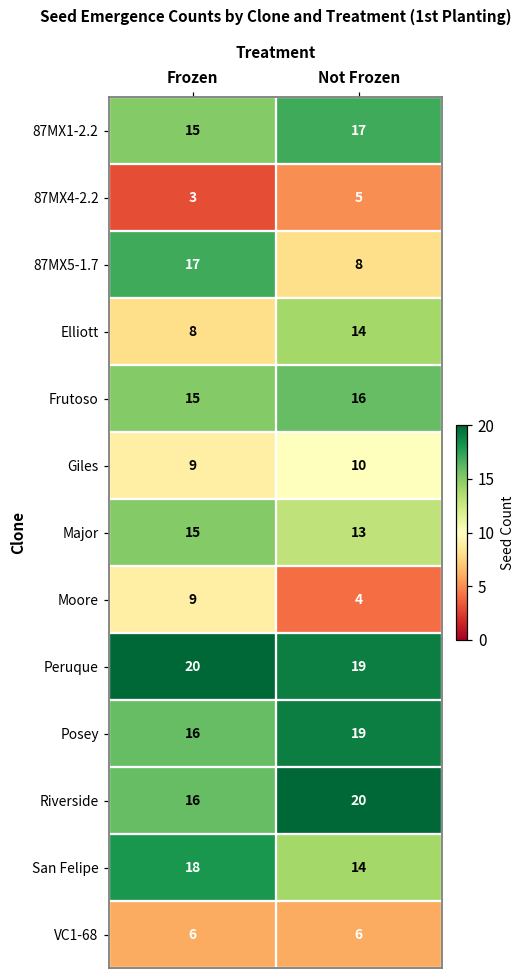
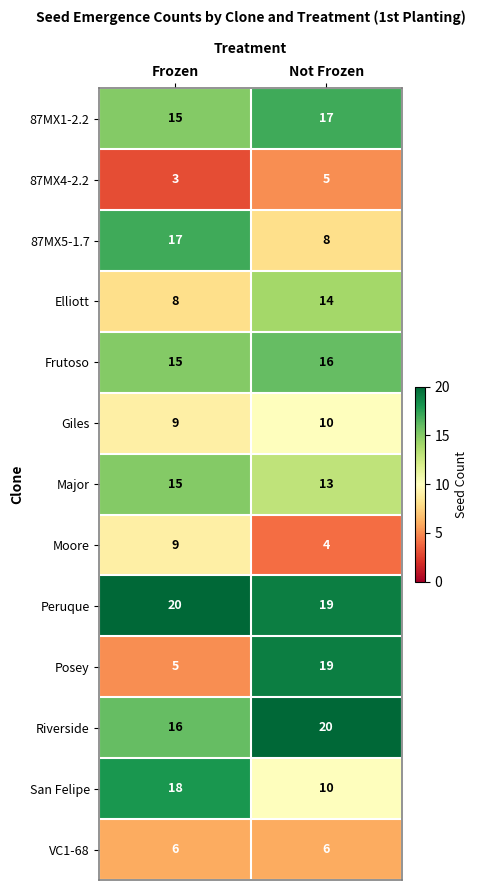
Posey, Frozen: 16 -> 5
San Felipe, Not Frozen: 14 -> 10
